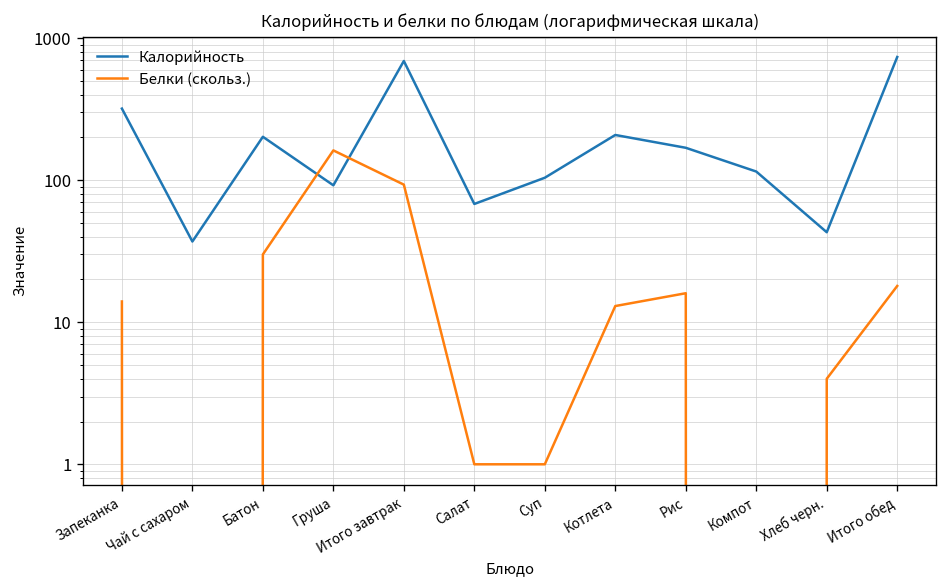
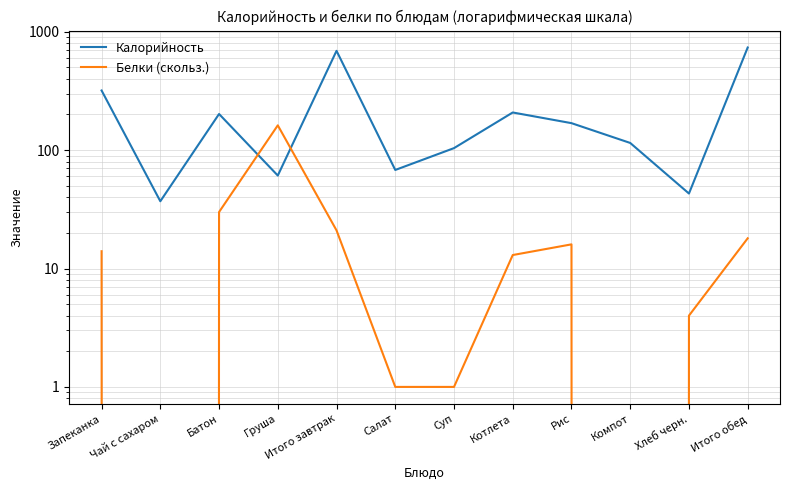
Калорийность, Груша: 90 -> 60
Белки (скольз.), Итого завтрак: 90 -> 21
